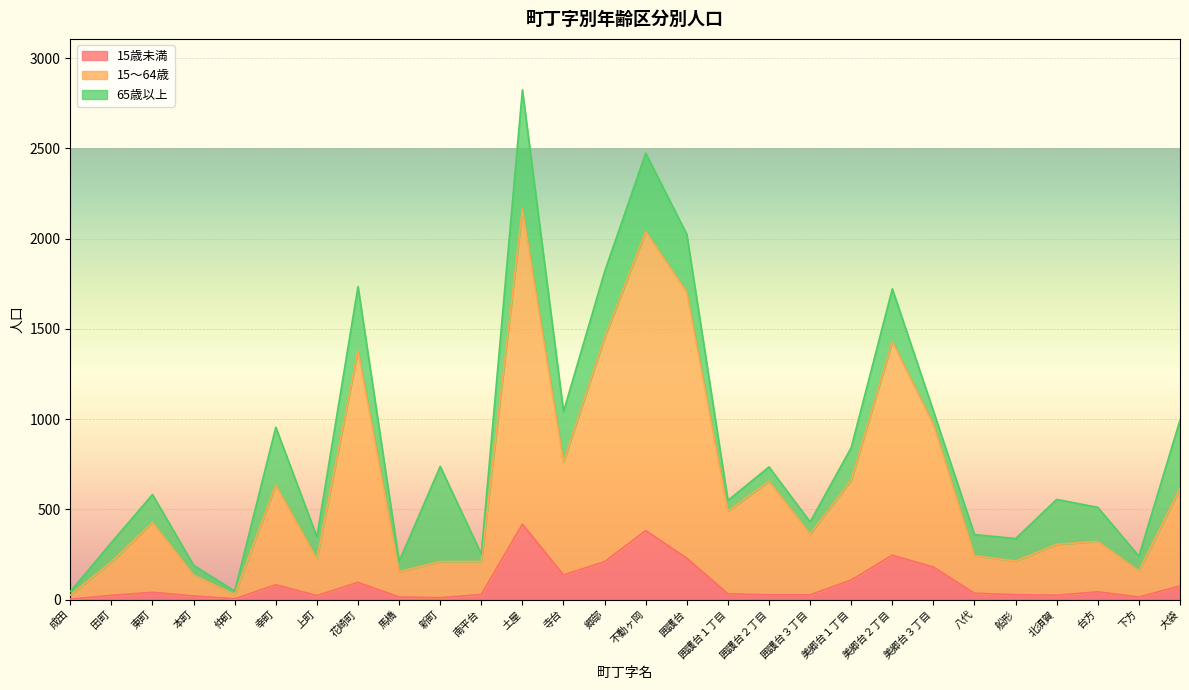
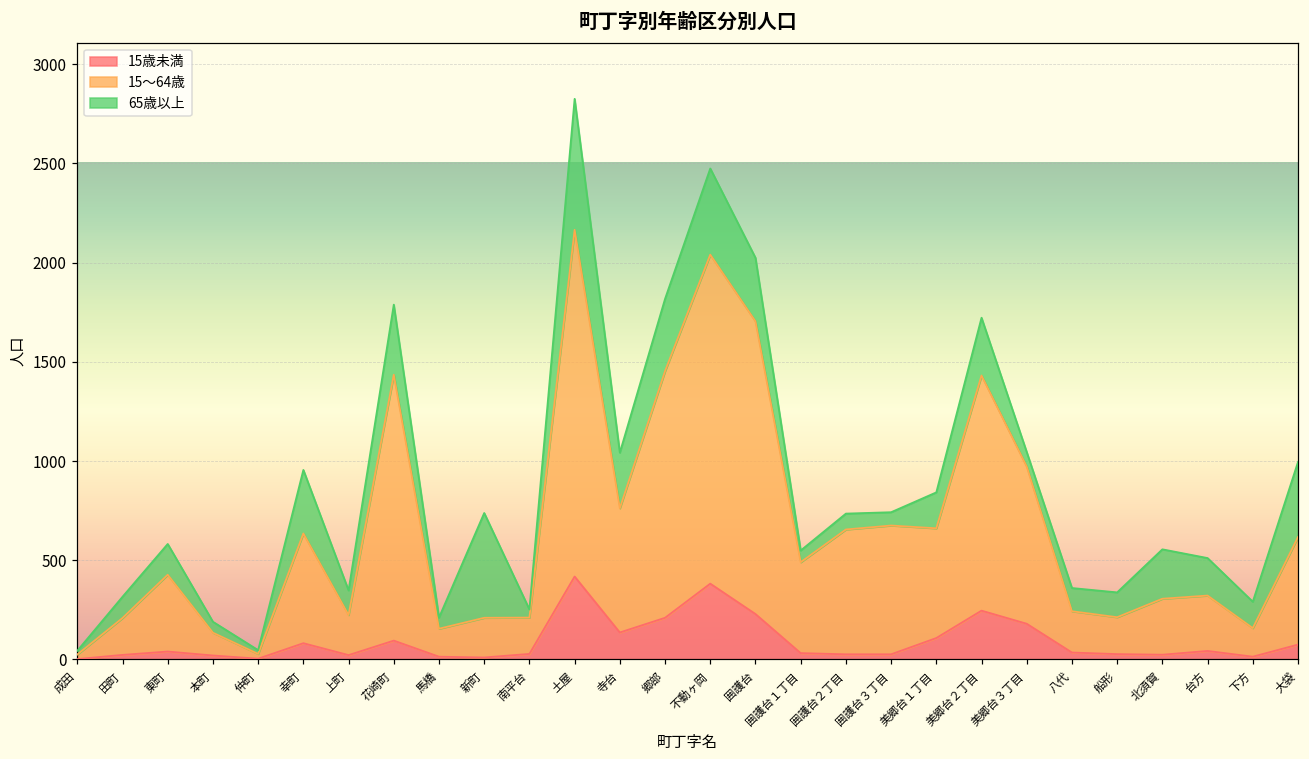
15～64歳, 花崎町: 1290 -> 1340
15～64歳, 囲護台３丁目: 340 -> 650
65歳以上, 下方: 80 -> 130
